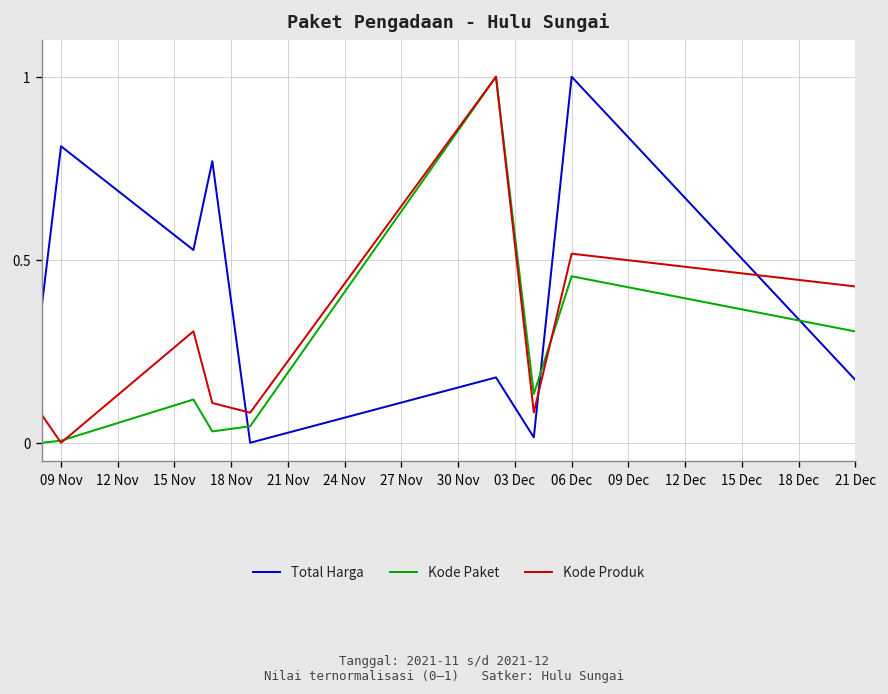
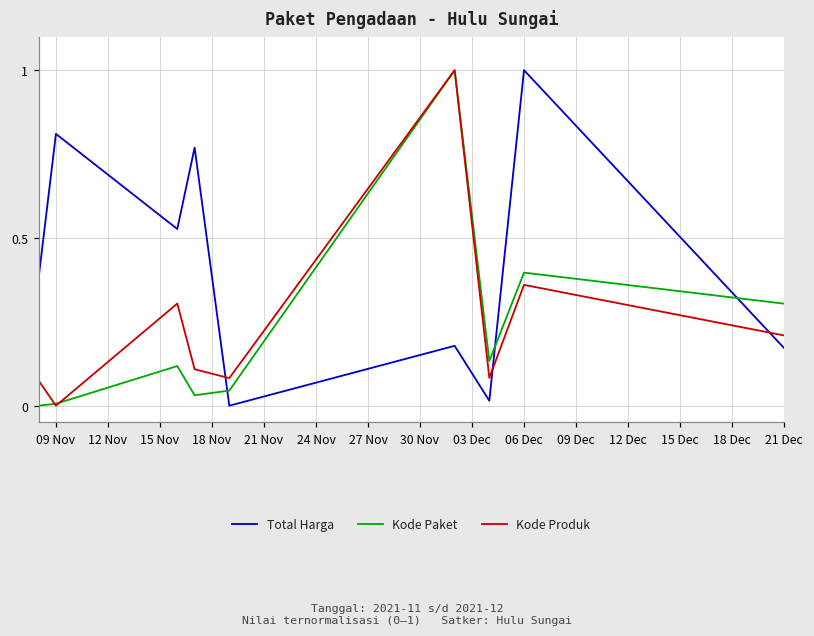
Kode Paket, 06 Dec: 0.45 -> 0.40
Kode Produk, 06 Dec: 0.52 -> 0.36
Kode Produk, 21 Dec: 0.43 -> 0.21
